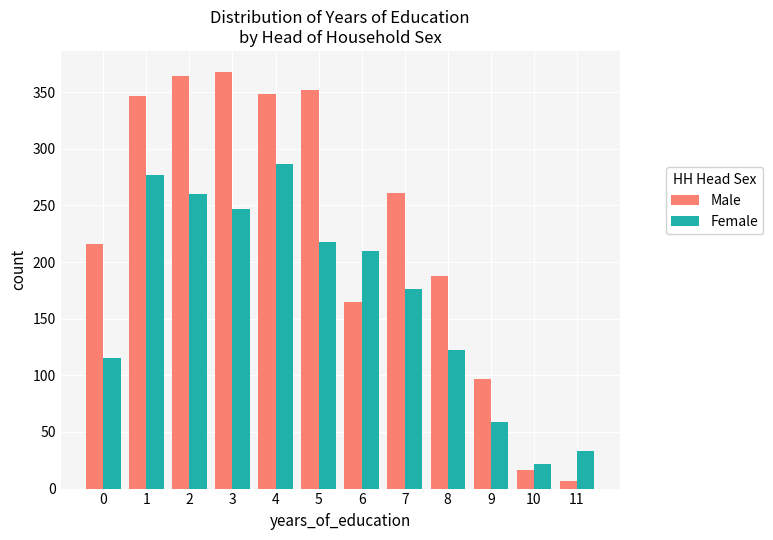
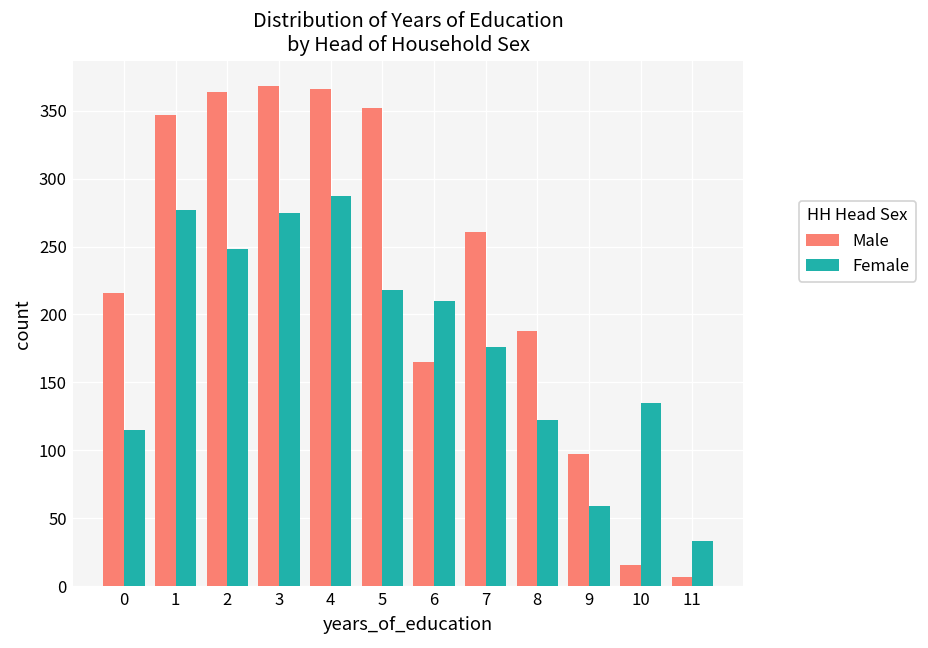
Female, 2: 260 -> 248
Female, 3: 247 -> 275
Male, 4: 348 -> 366
Female, 10: 22 -> 135
